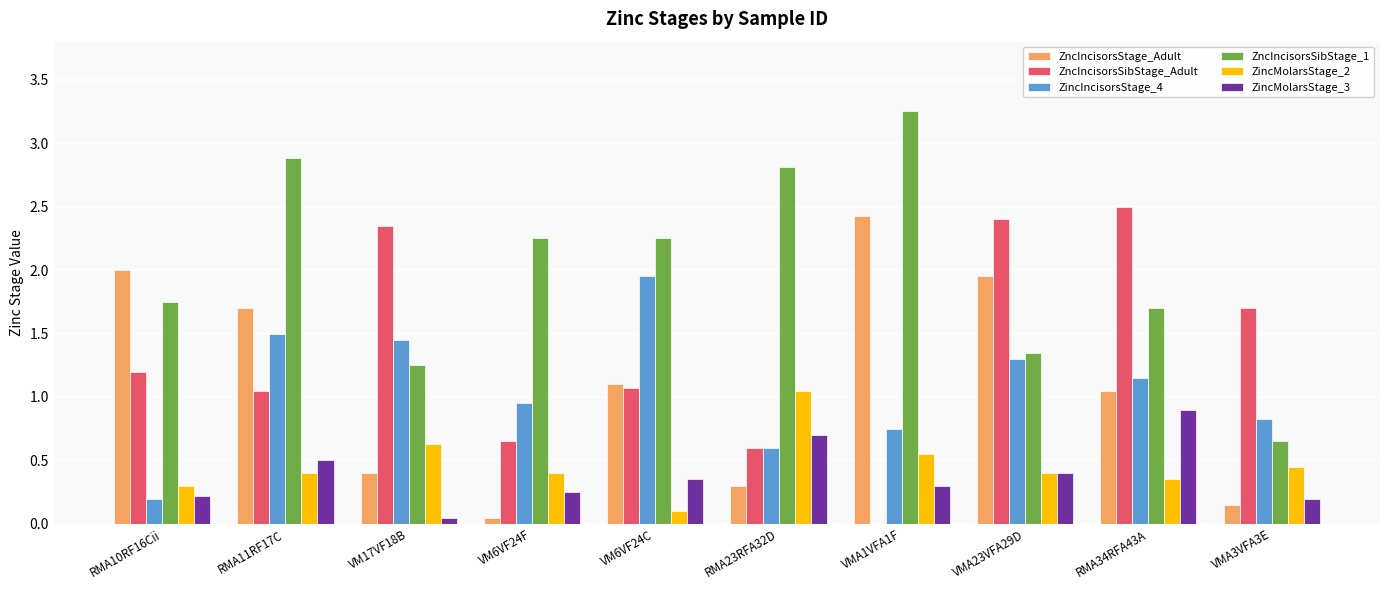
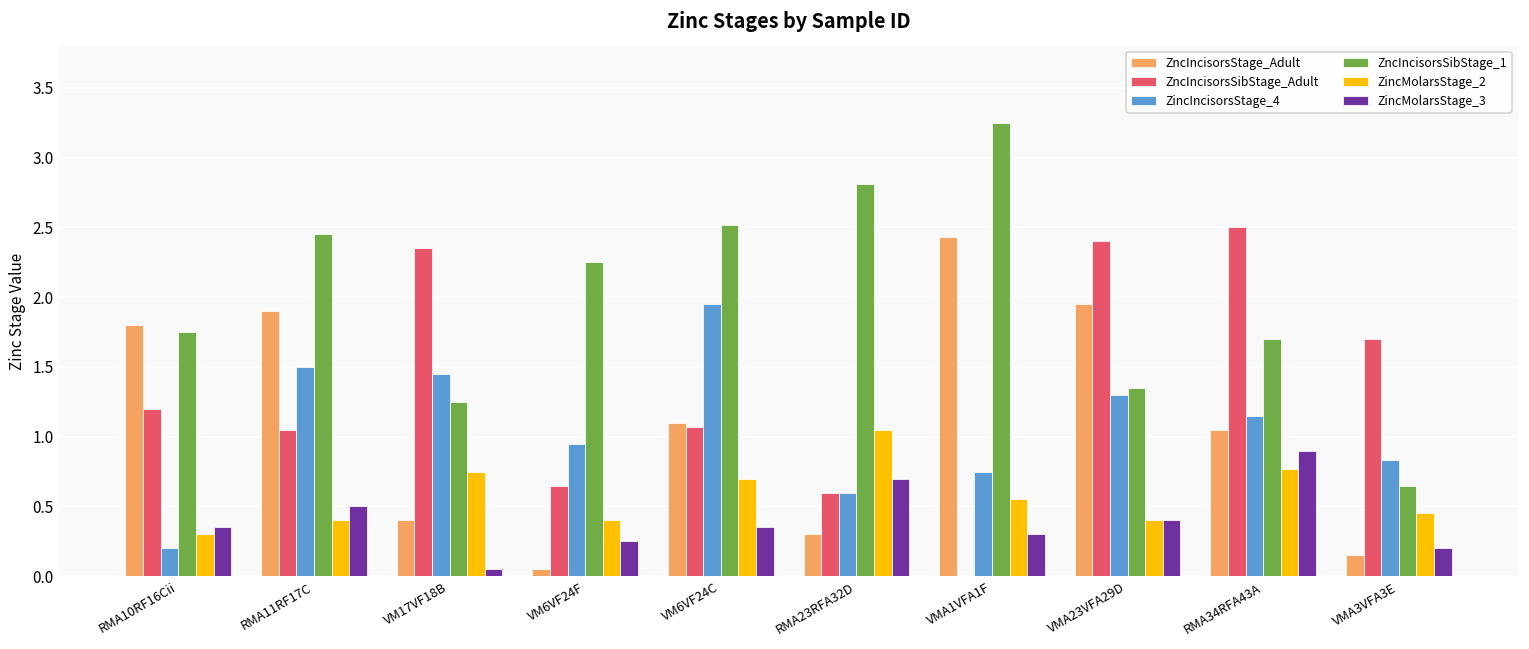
ZncIncisorsStage_Adult, RMA10RF16Cii: 2.0 -> 1.8
ZincMolarsStage_3, RMA10RF16Cii: 0.22 -> 0.35
ZncIncisorsStage_Adult, RMA11RF17C: 1.7 -> 1.9
ZncIncisorsSibStage_1, RMA11RF17C: 2.88 -> 2.45
ZincMolarsStage_2, VM17VF18B: 0.63 -> 0.75
ZncIncisorsSibStage_1, VM6VF24C: 2.25 -> 2.52
ZincMolarsStage_2, VM6VF24C: 0.1 -> 0.7
ZincMolarsStage_2, RMA34RFA43A: 0.35 -> 0.77
